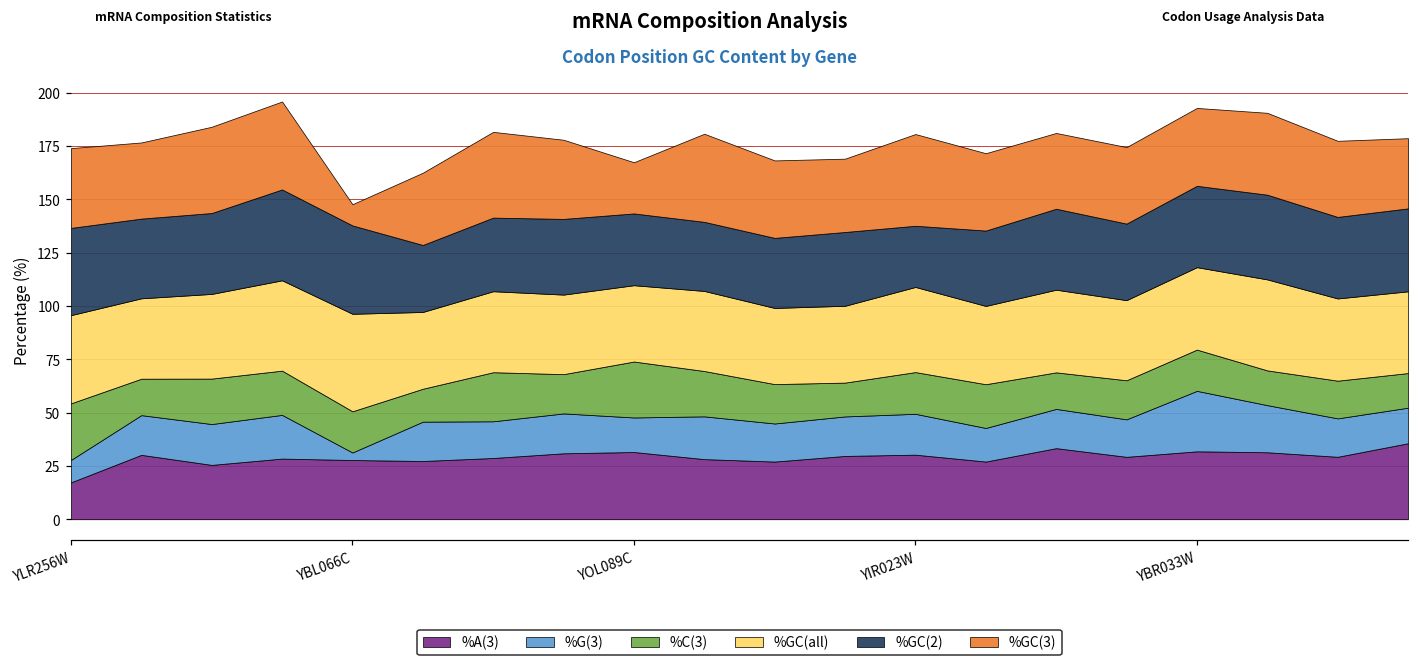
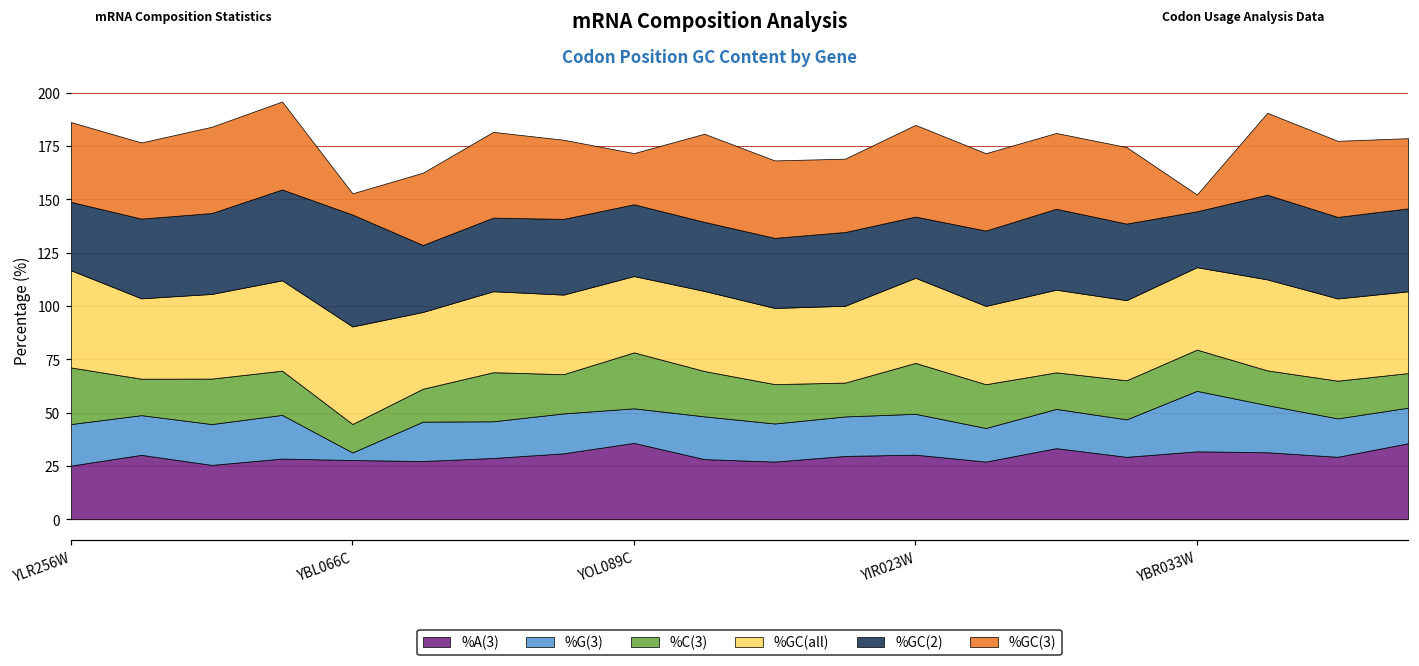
%A(3), YLR256W: 17 -> 25
%G(3), YLR256W: 11 -> 19
%GC(all), YLR256W: 41 -> 46
%GC(2), YLR256W: 41 -> 32
%C(3), YBL066C: 19 -> 13
%GC(2), YBL066C: 41 -> 52
%A(3), YOL089C: 32 -> 36
%C(3), YIR023W: 20 -> 24
%GC(2), YBR033W: 38 -> 26
%GC(3), YBR033W: 37 -> 8
